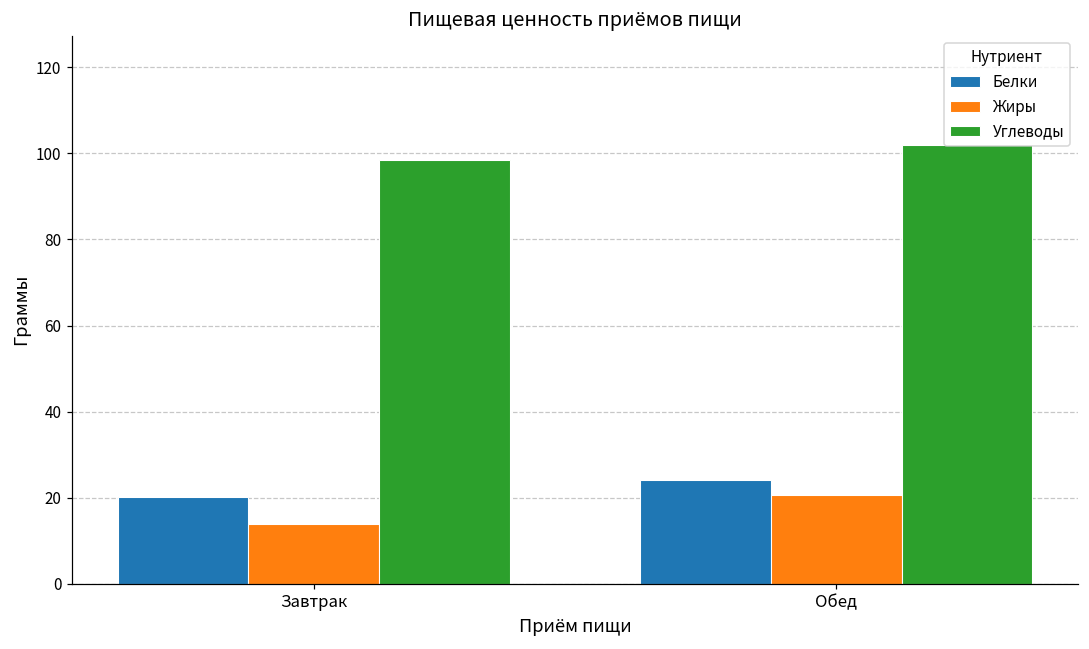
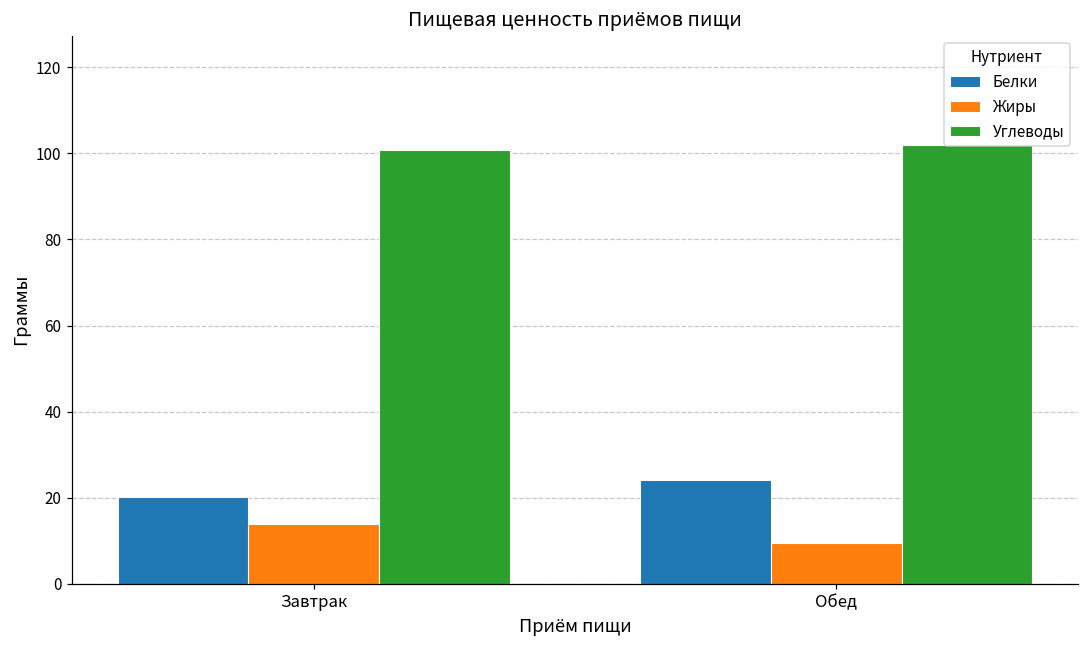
Углеводы, Завтрак: 98 -> 101
Жиры, Обед: 21 -> 10
